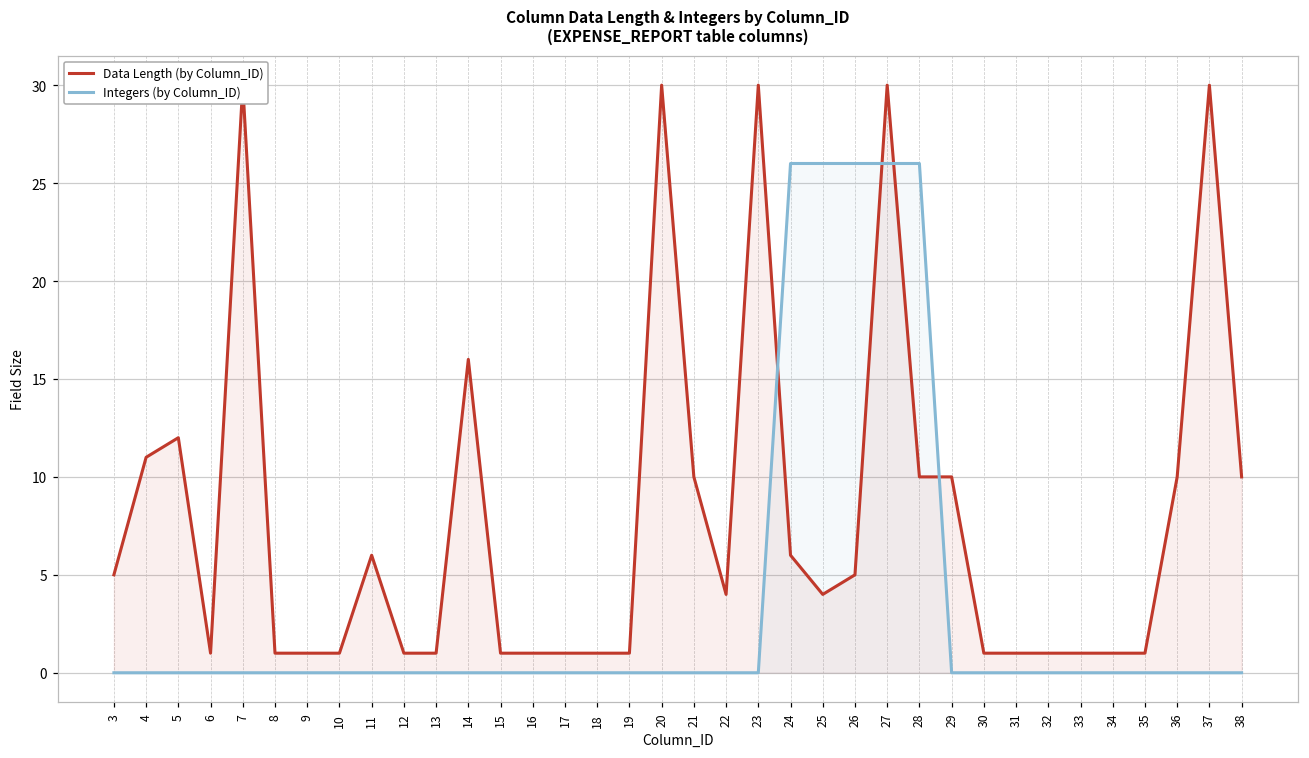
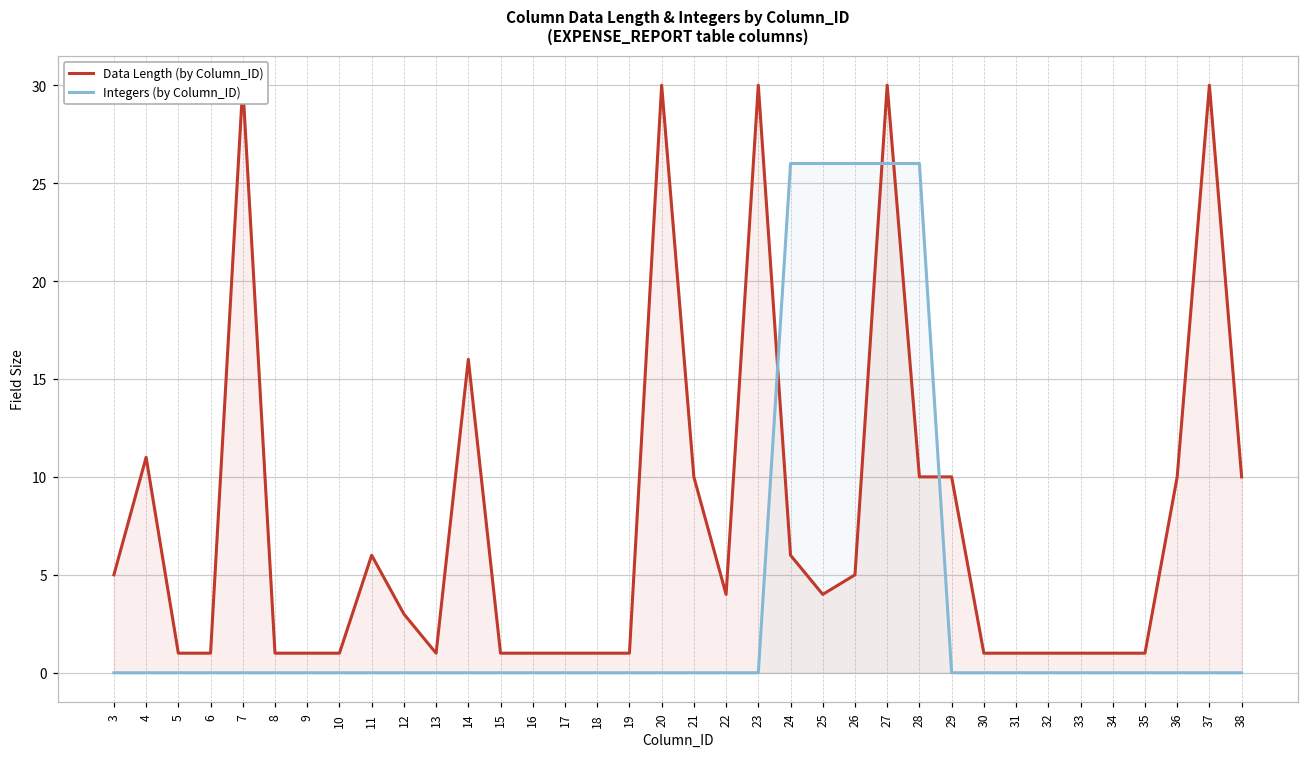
Data Length (by Column_ID), 5: 12 -> 1
Data Length (by Column_ID), 12: 1 -> 3
